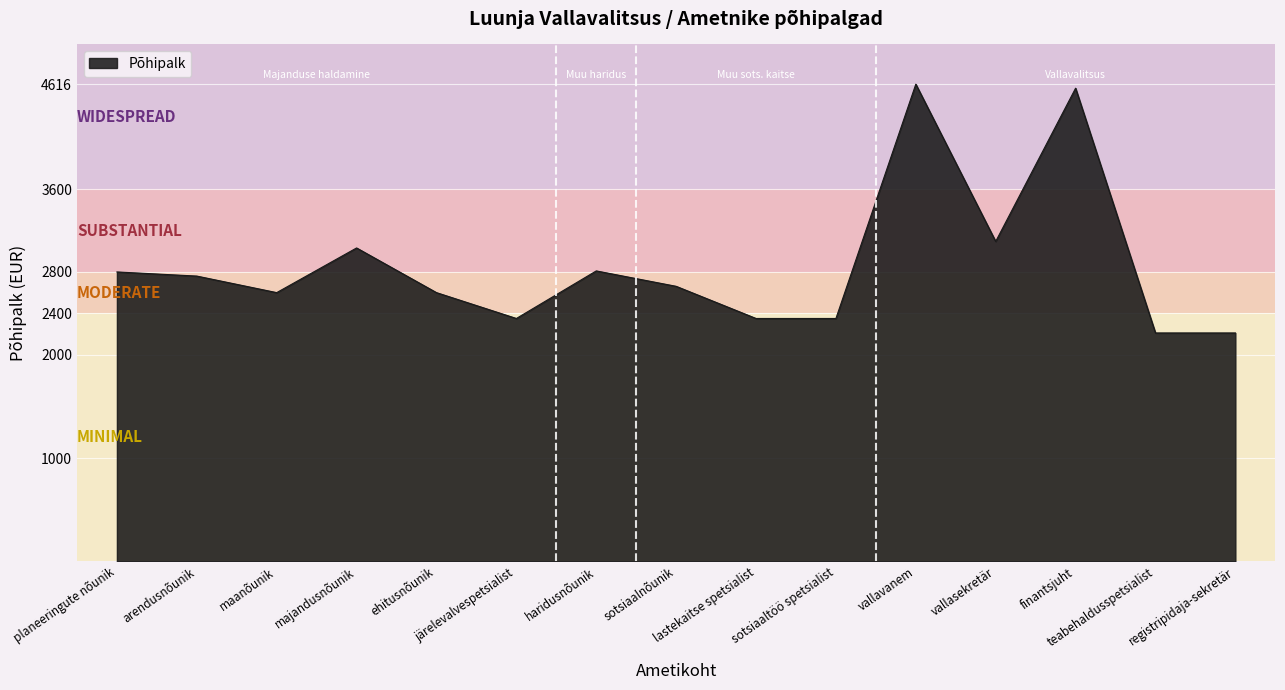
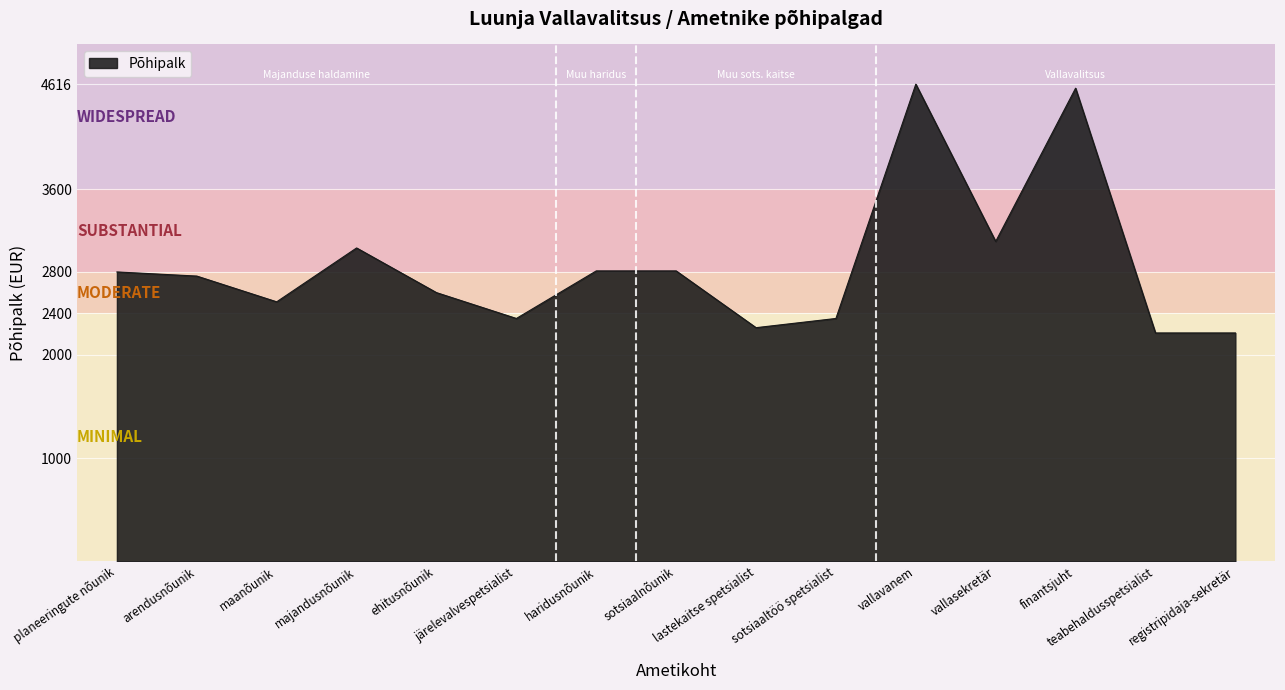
maanõunik: 2600 -> 2510
sotsiaalnõunik: 2660 -> 2810
lastekaitse spetsialist: 2350 -> 2260
